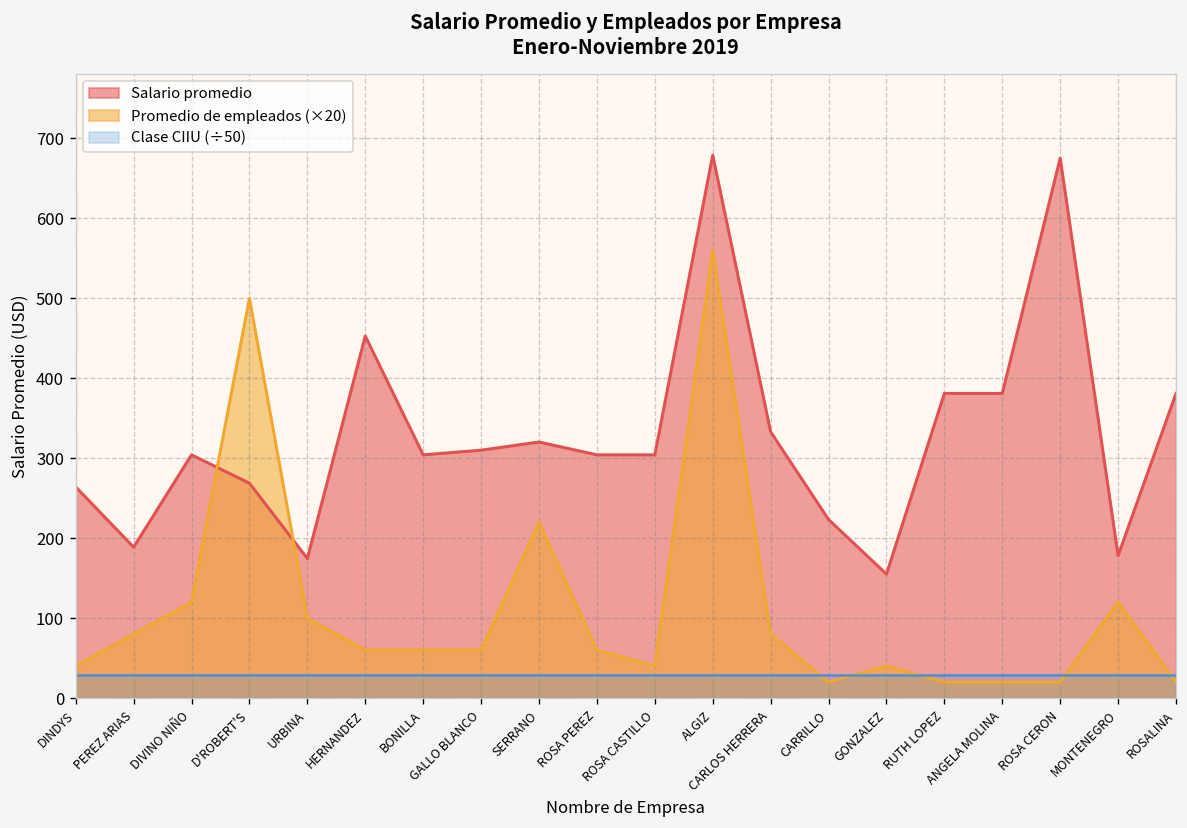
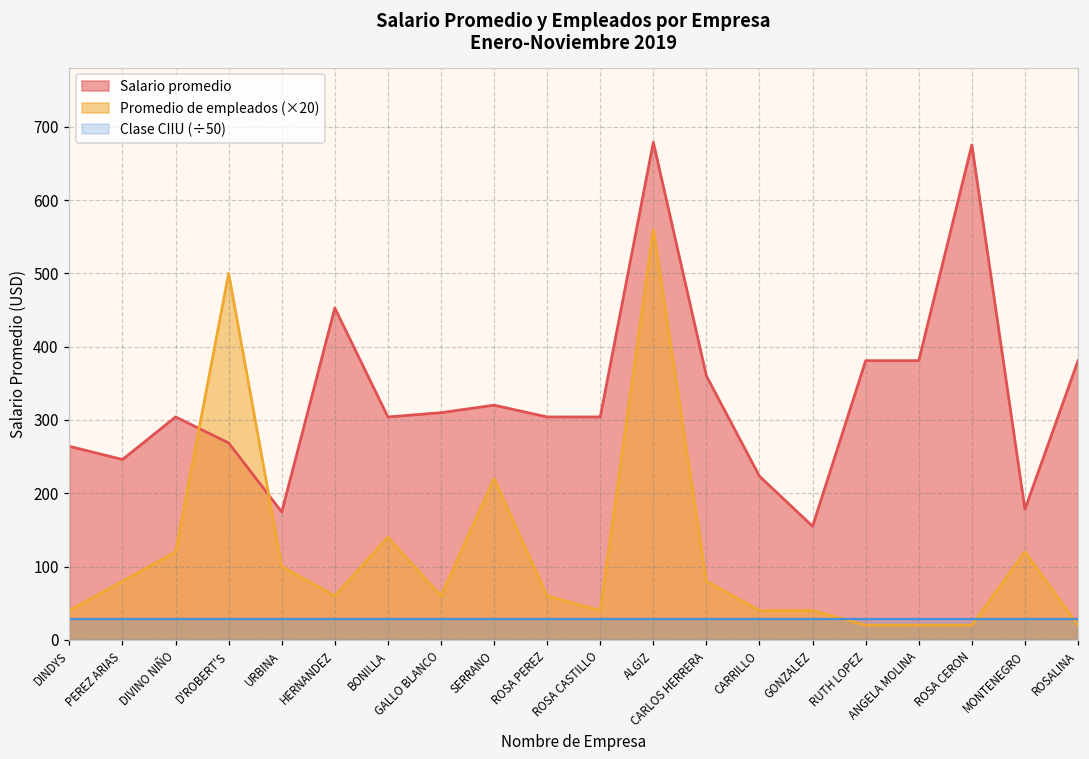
Salario promedio, PEREZ ARIAS: 190 -> 250
Promedio de empleados (×20), BONILLA: 60 -> 140
Salario promedio, CARLOS HERRERA: 330 -> 360
Promedio de empleados (×20), CARRILLO: 20 -> 40
